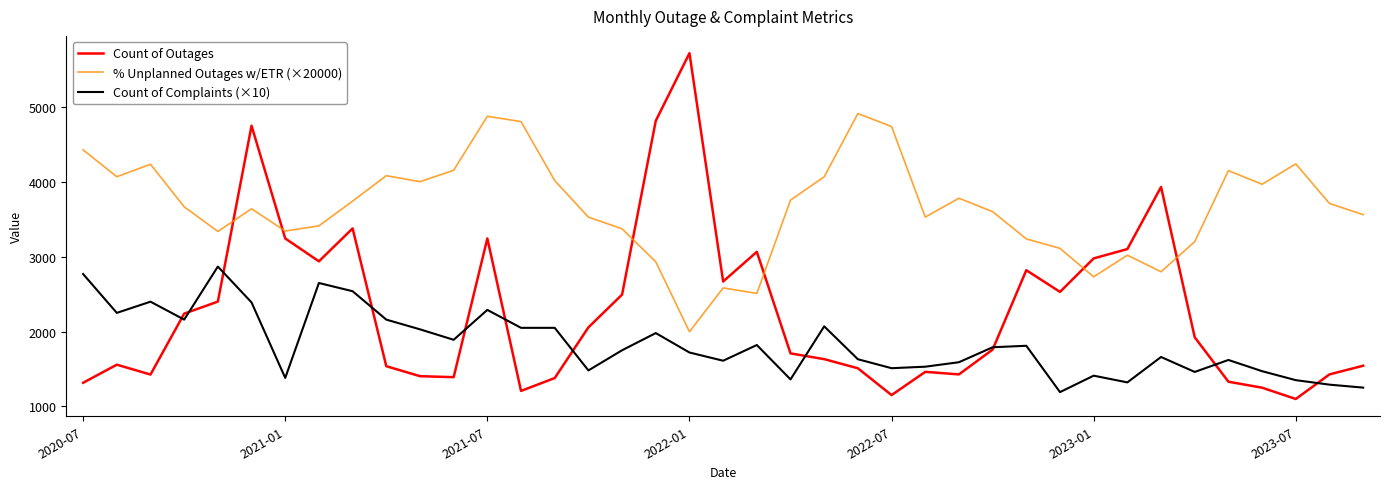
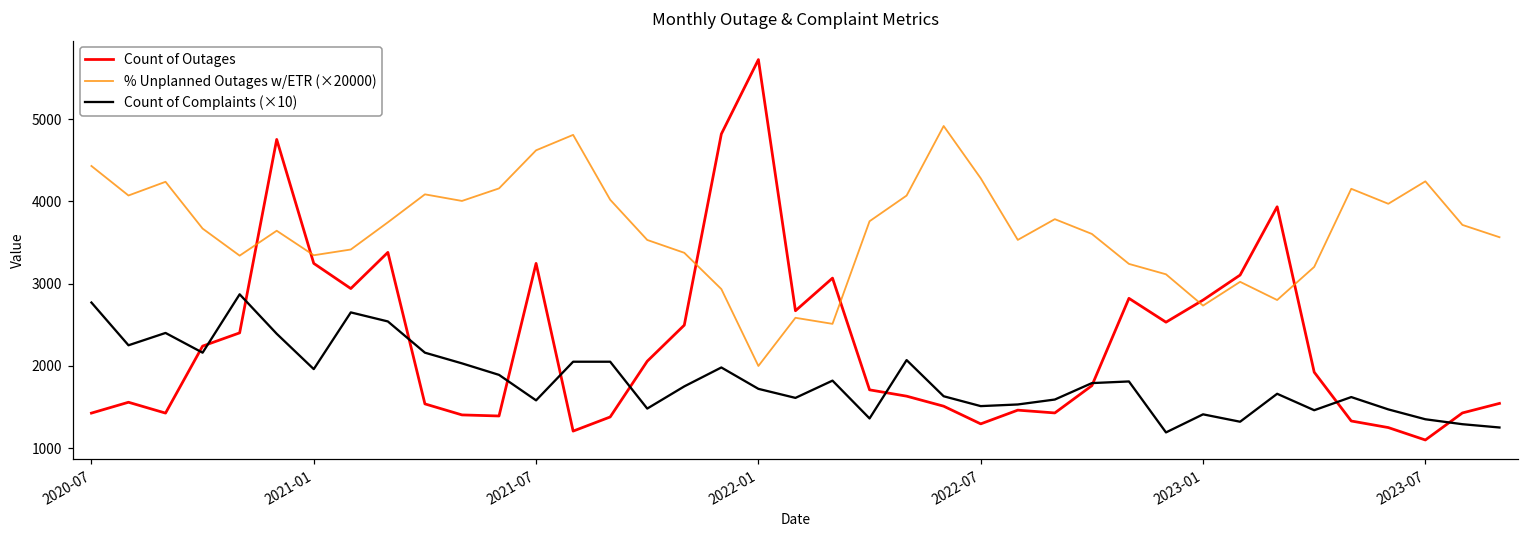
Count of Outages, 2020-07: 1300 -> 1400
Count of Complaints (×10), 2021-01: 1400 -> 2000
% Unplanned Outages w/ETR (×20000), 2021-07: 4900 -> 4600
Count of Complaints (×10), 2021-07: 2300 -> 1600
Count of Outages, 2022-07: 1200 -> 1300
% Unplanned Outages w/ETR (×20000), 2022-07: 4700 -> 4300
Count of Outages, 2023-01: 3000 -> 2800
